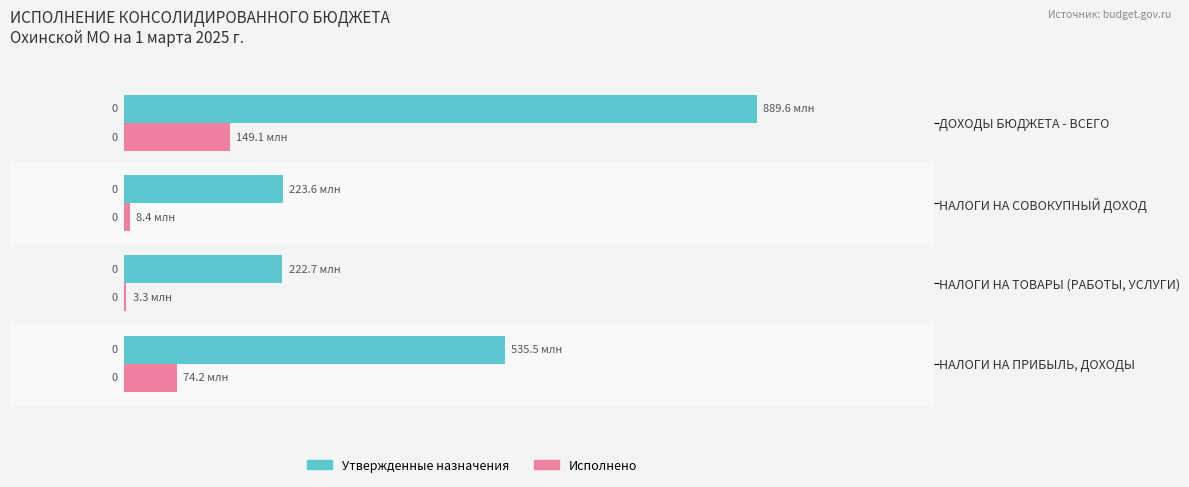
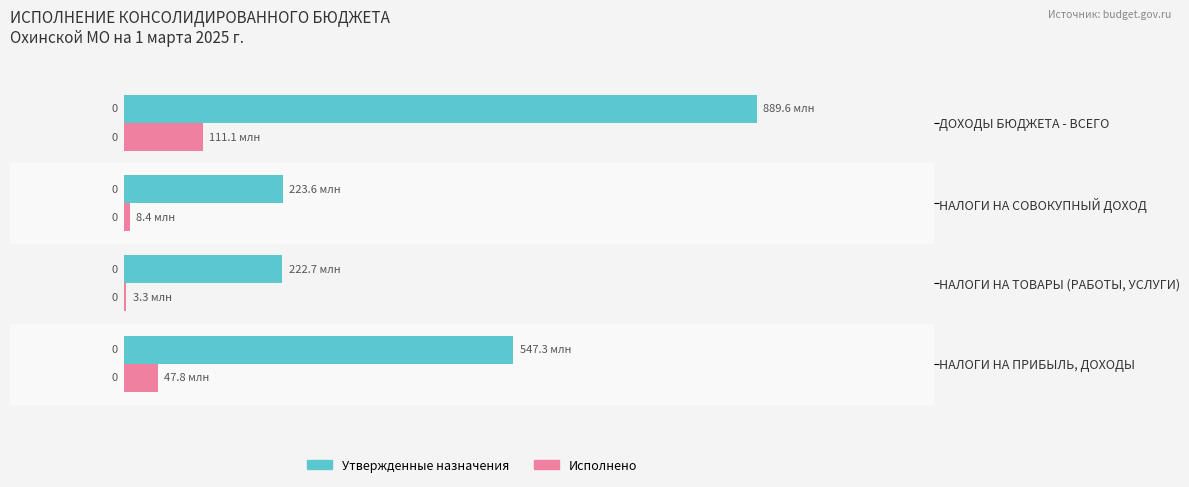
Исполнено, ДОХОДЫ БЮДЖЕТА - ВСЕГО: 149.1 -> 111.1
Утвержденные назначения, НАЛОГИ НА ПРИБЫЛЬ, ДОХОДЫ: 535.5 -> 547.3
Исполнено, НАЛОГИ НА ПРИБЫЛЬ, ДОХОДЫ: 74.2 -> 47.8
